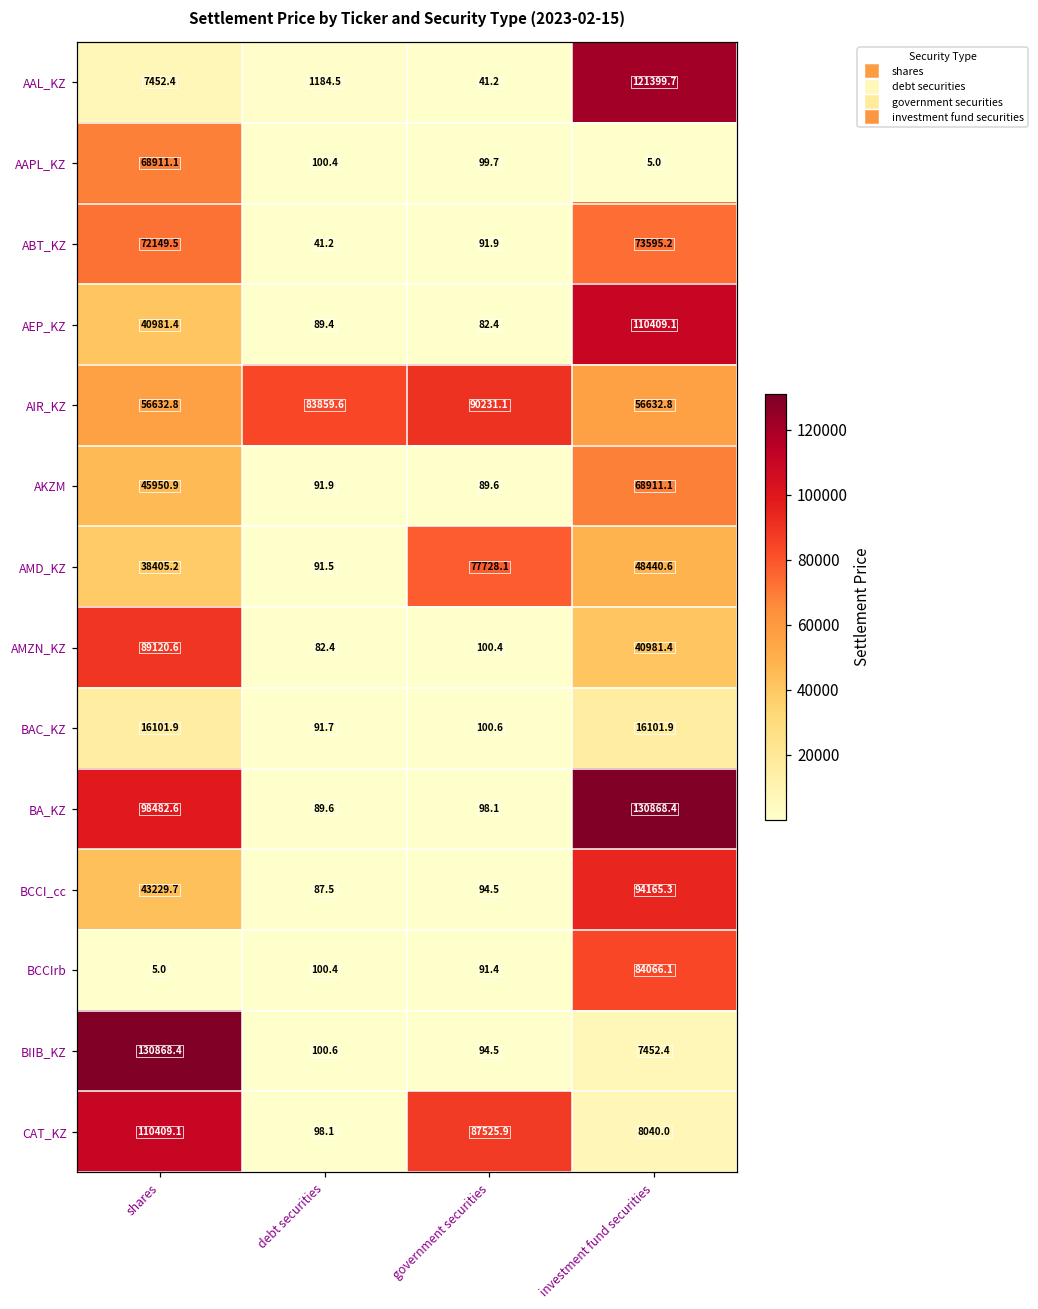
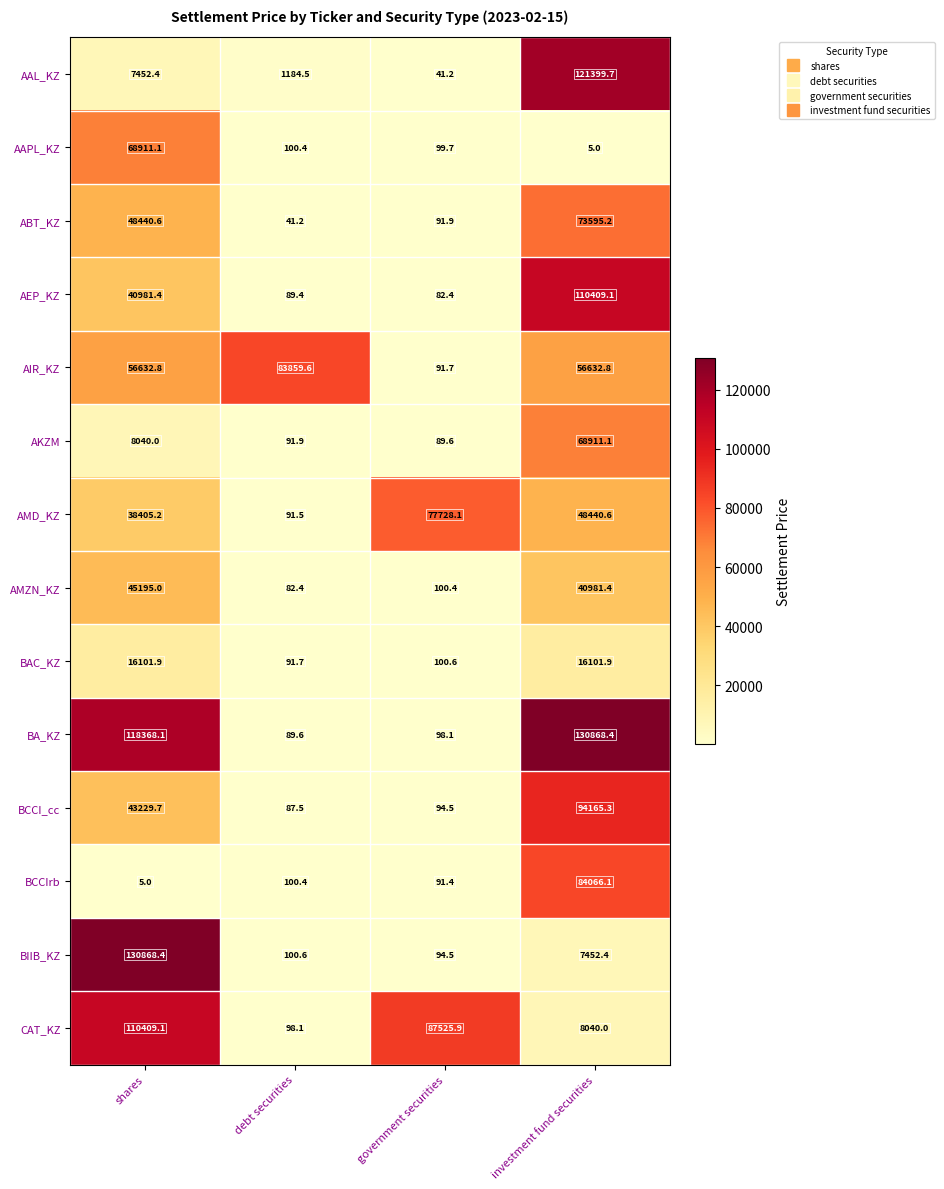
ABT_KZ, shares: 72149.5 -> 48440.6
AIR_KZ, government securities: 90231.1 -> 91.7
AKZM, shares: 45950.9 -> 8040.0
AMZN_KZ, shares: 89120.6 -> 45195.0
BA_KZ, shares: 98482.6 -> 118368.1
